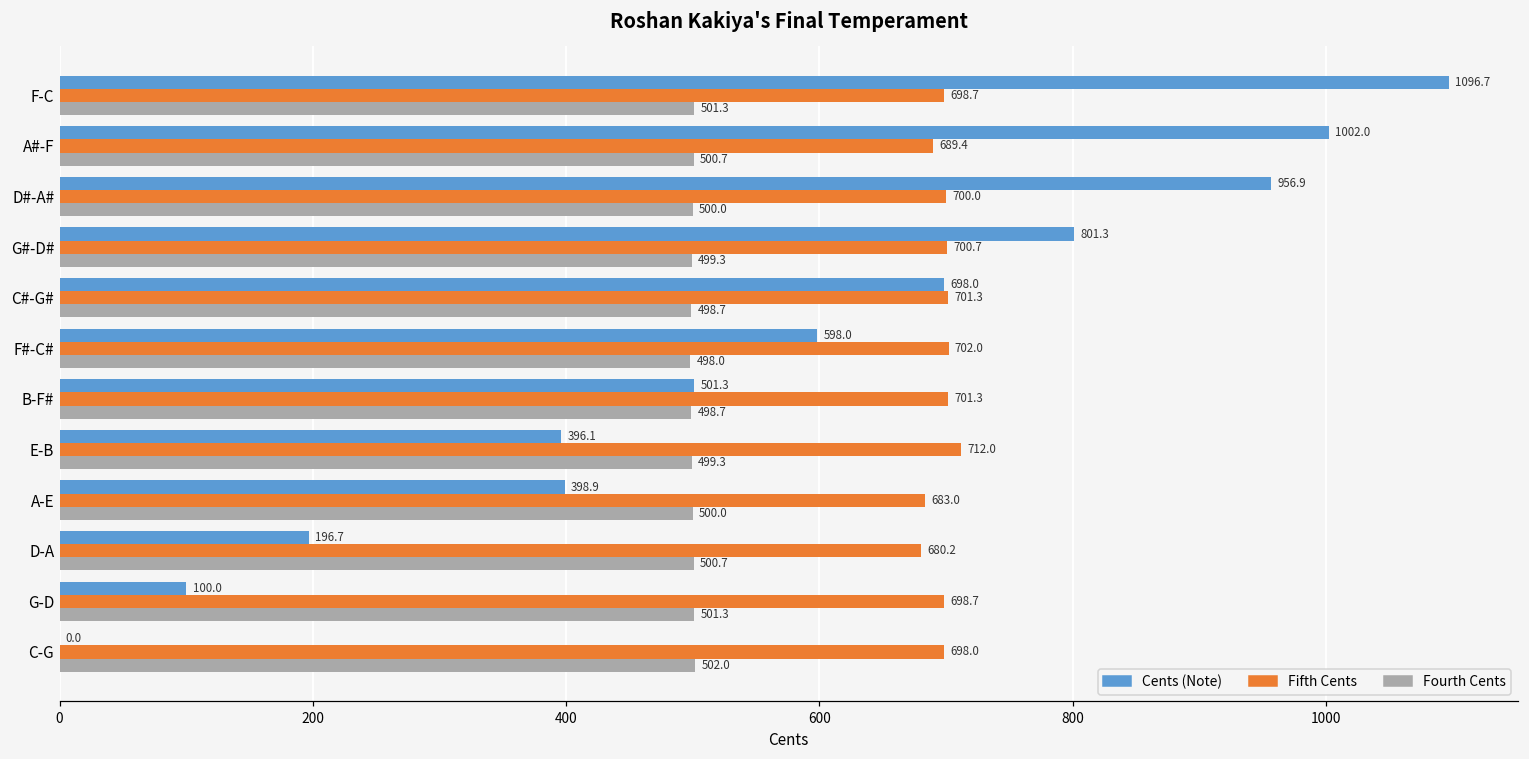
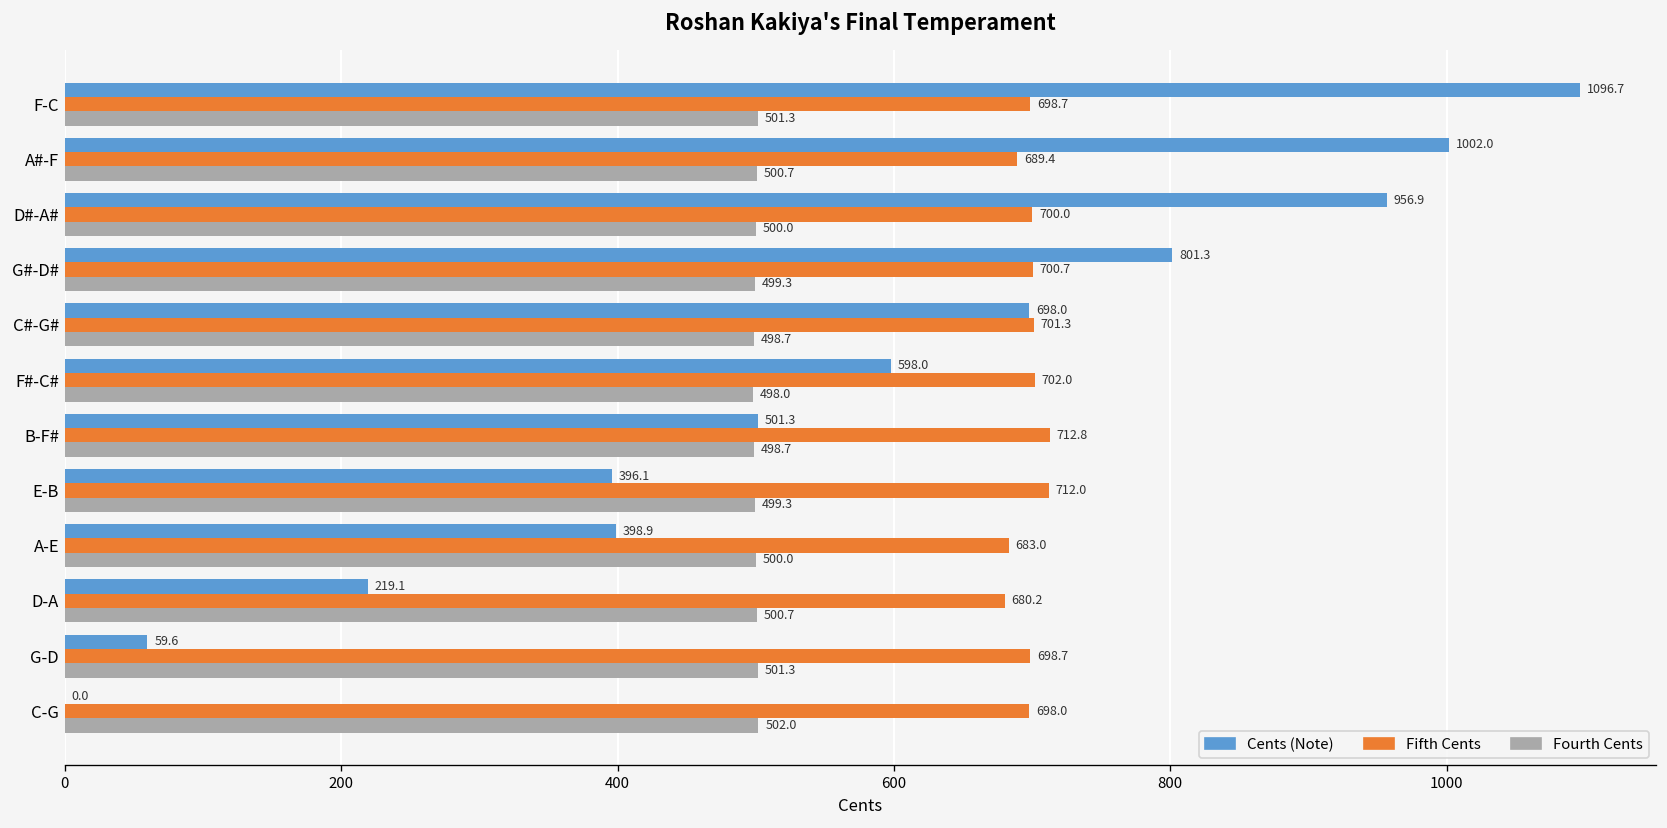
Fifth Cents, B-F#: 701.3 -> 712.8
Cents (Note), D-A: 196.7 -> 219.1
Cents (Note), G-D: 100.0 -> 59.6
